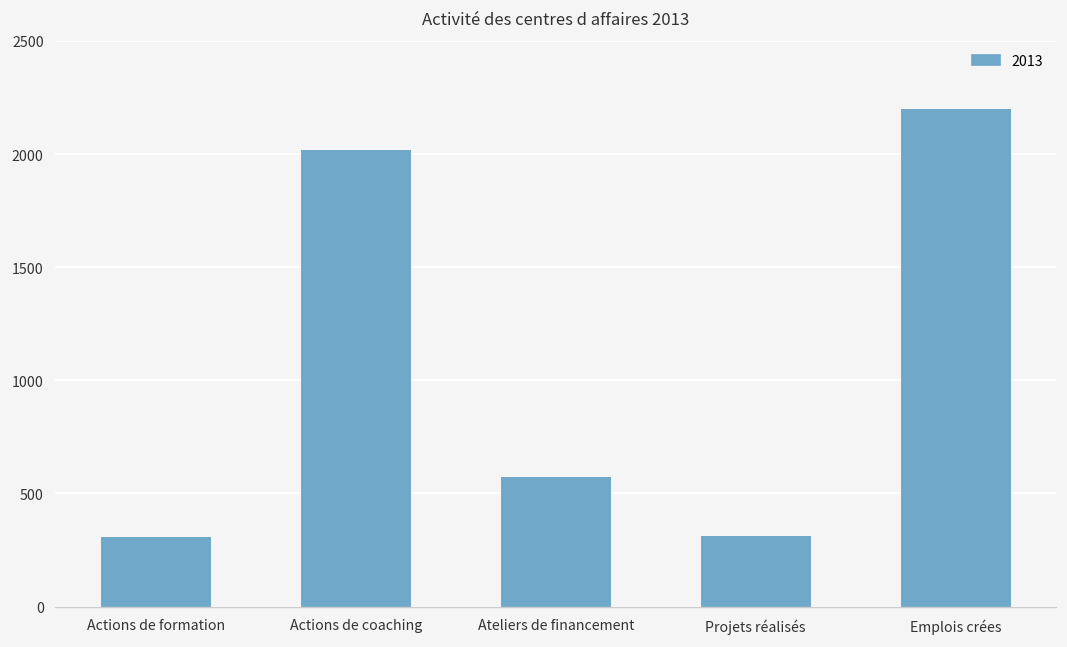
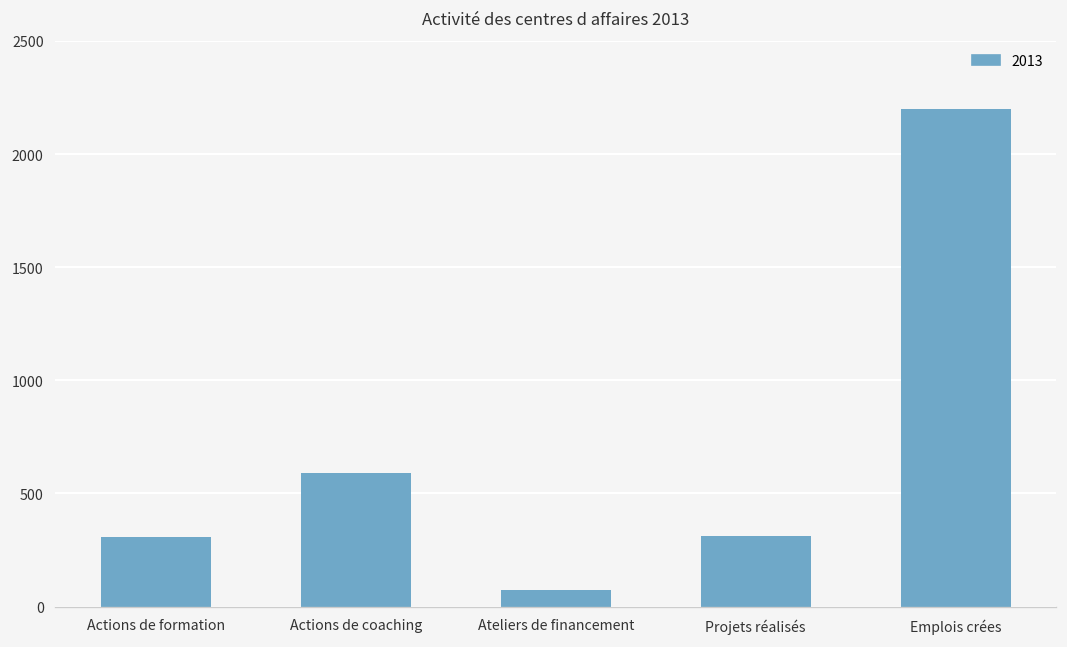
Actions de coaching: 2020 -> 590
Ateliers de financement: 570 -> 80
